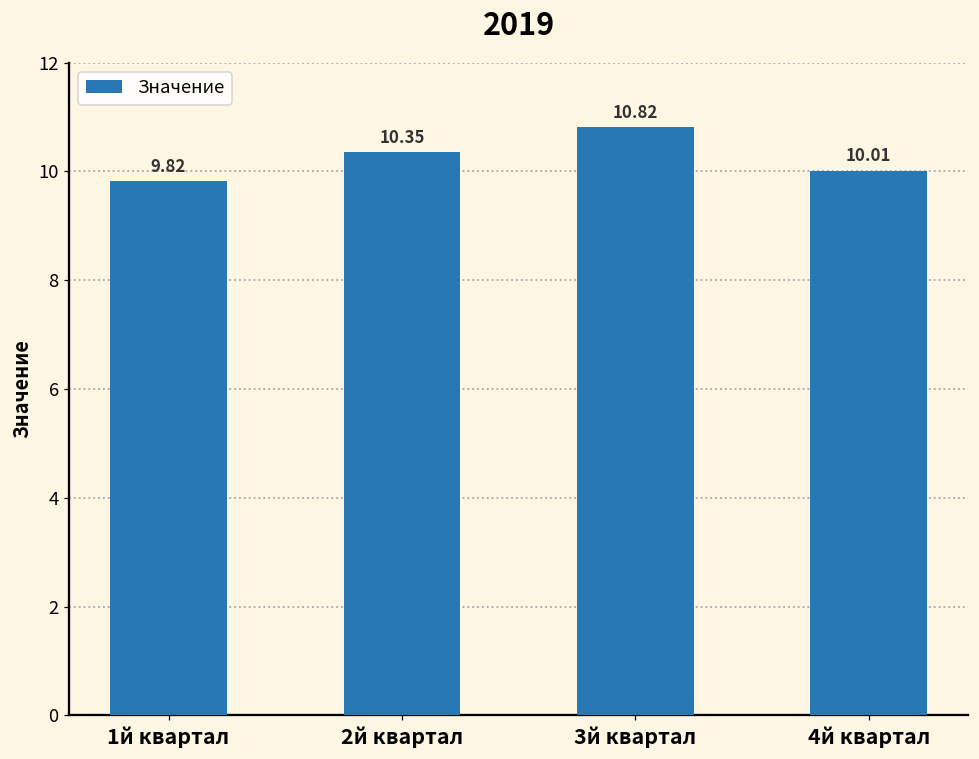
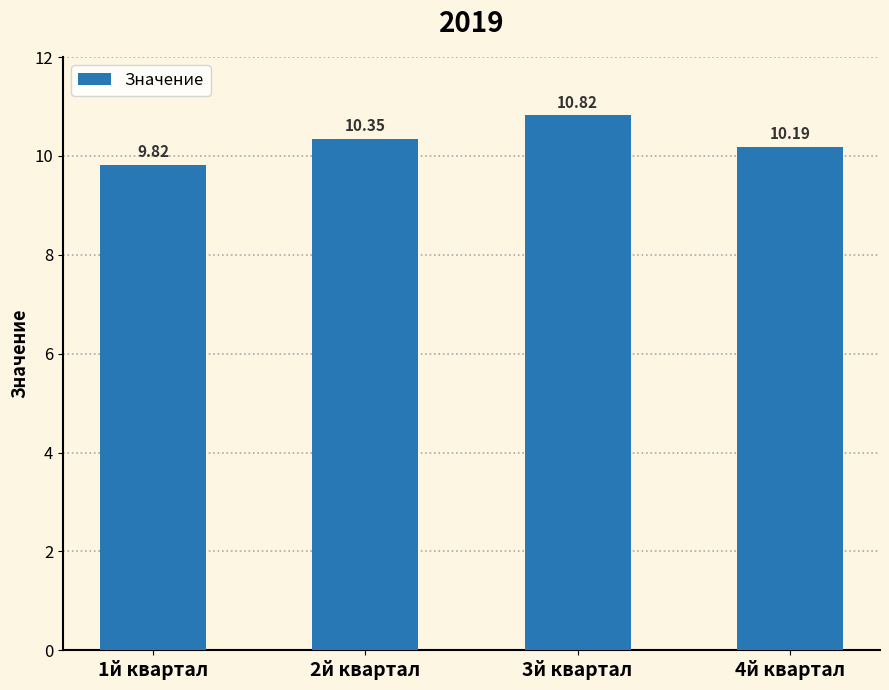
4й квартал: 10.01 -> 10.19
